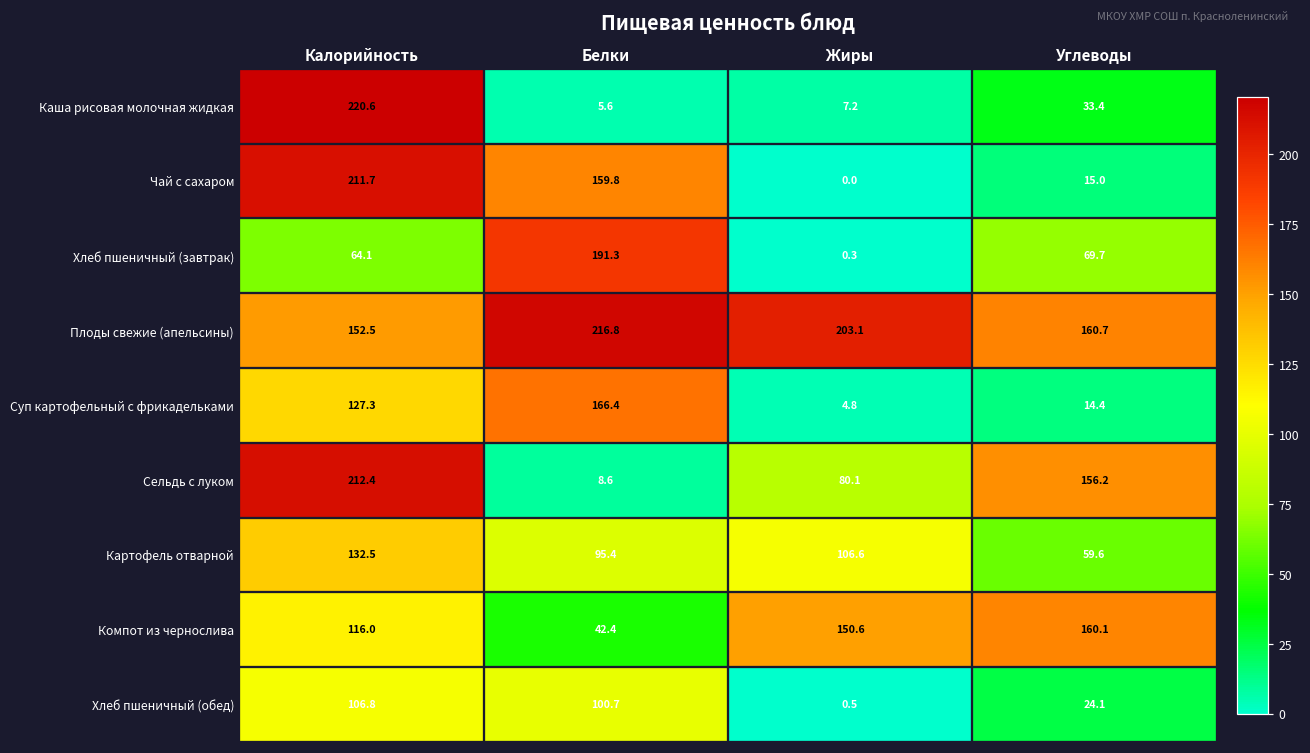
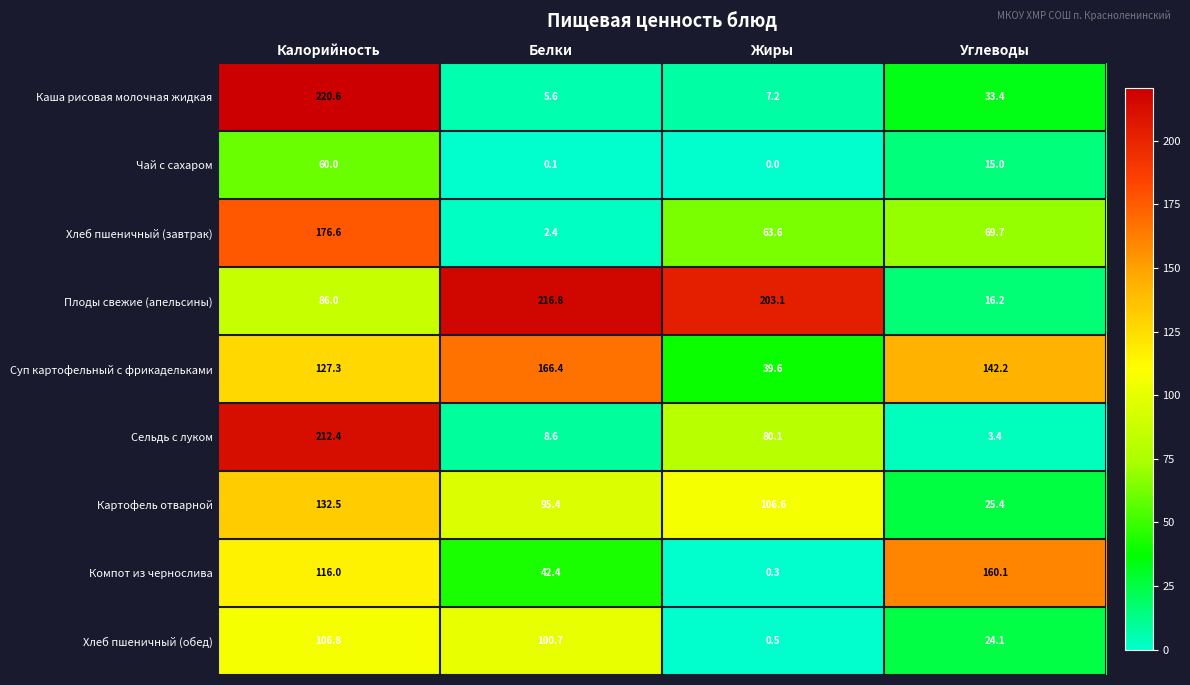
Чай с сахаром, Калорийность: 211.7 -> 60.0
Чай с сахаром, Белки: 159.8 -> 0.1
Хлеб пшеничный (завтрак), Калорийность: 64.1 -> 176.6
Хлеб пшеничный (завтрак), Белки: 191.3 -> 2.4
Хлеб пшеничный (завтрак), Жиры: 0.3 -> 63.6
Плоды свежие (апельсины), Калорийность: 152.5 -> 86.0
Плоды свежие (апельсины), Углеводы: 160.7 -> 16.2
Суп картофельный с фрикадельками, Жиры: 4.8 -> 39.6
Суп картофельный с фрикадельками, Углеводы: 14.4 -> 142.2
Сельдь с луком, Углеводы: 156.2 -> 3.4
Картофель отварной, Углеводы: 59.6 -> 25.4
Компот из чернослива, Жиры: 150.6 -> 0.3
